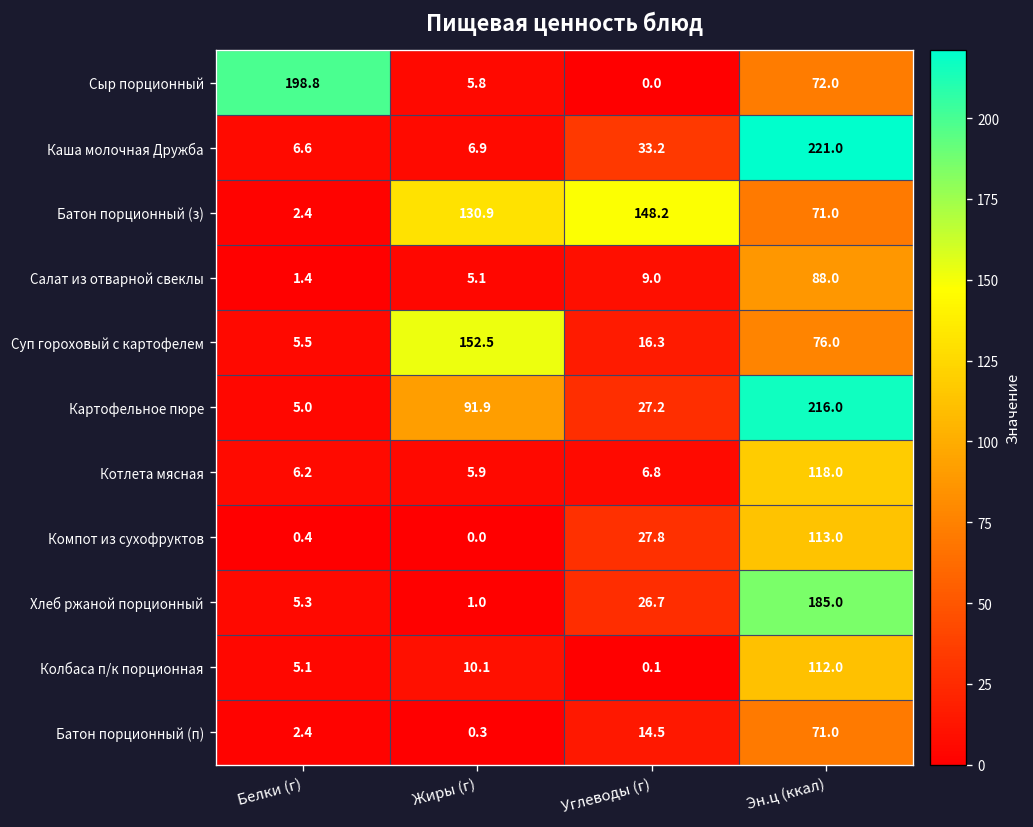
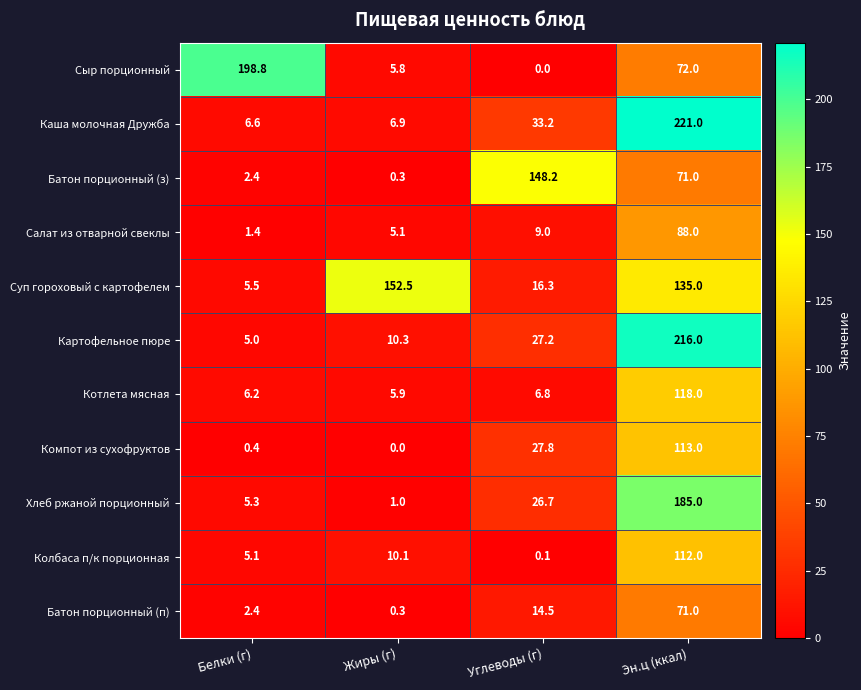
Батон порционный (з), Жиры (г): 130.9 -> 0.3
Суп гороховый с картофелем, Эн.ц (ккал): 76.0 -> 135.0
Картофельное пюре, Жиры (г): 91.9 -> 10.3
